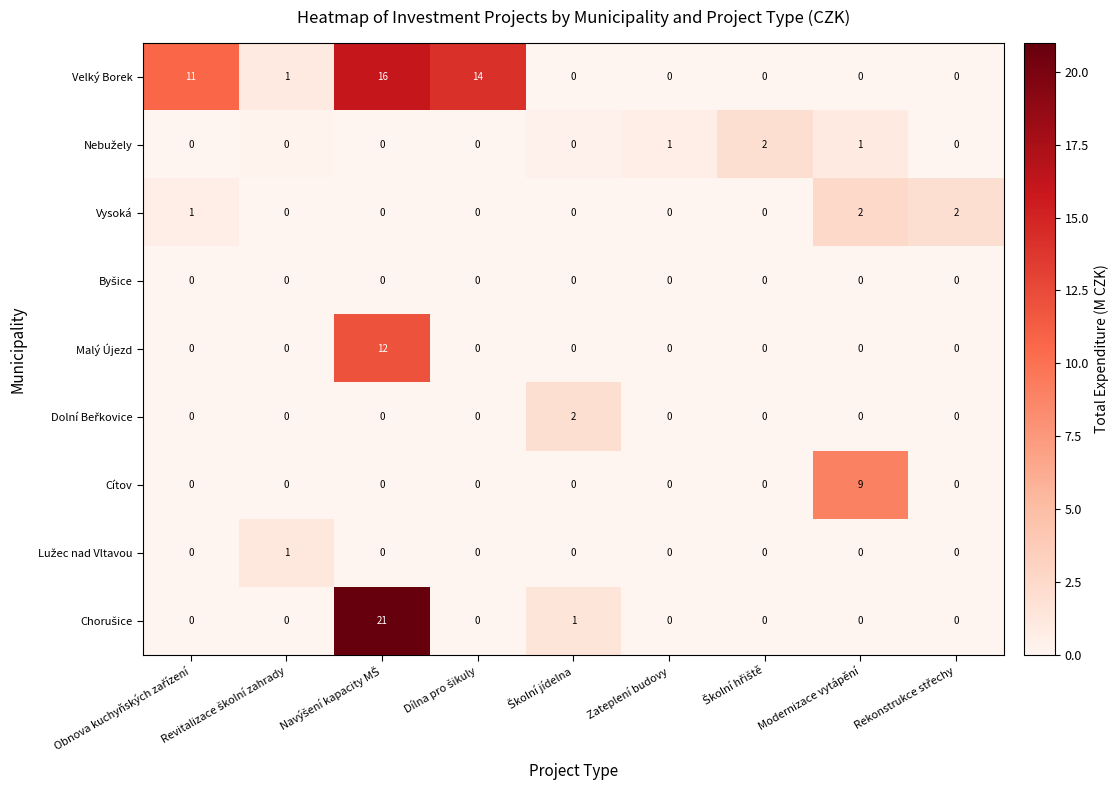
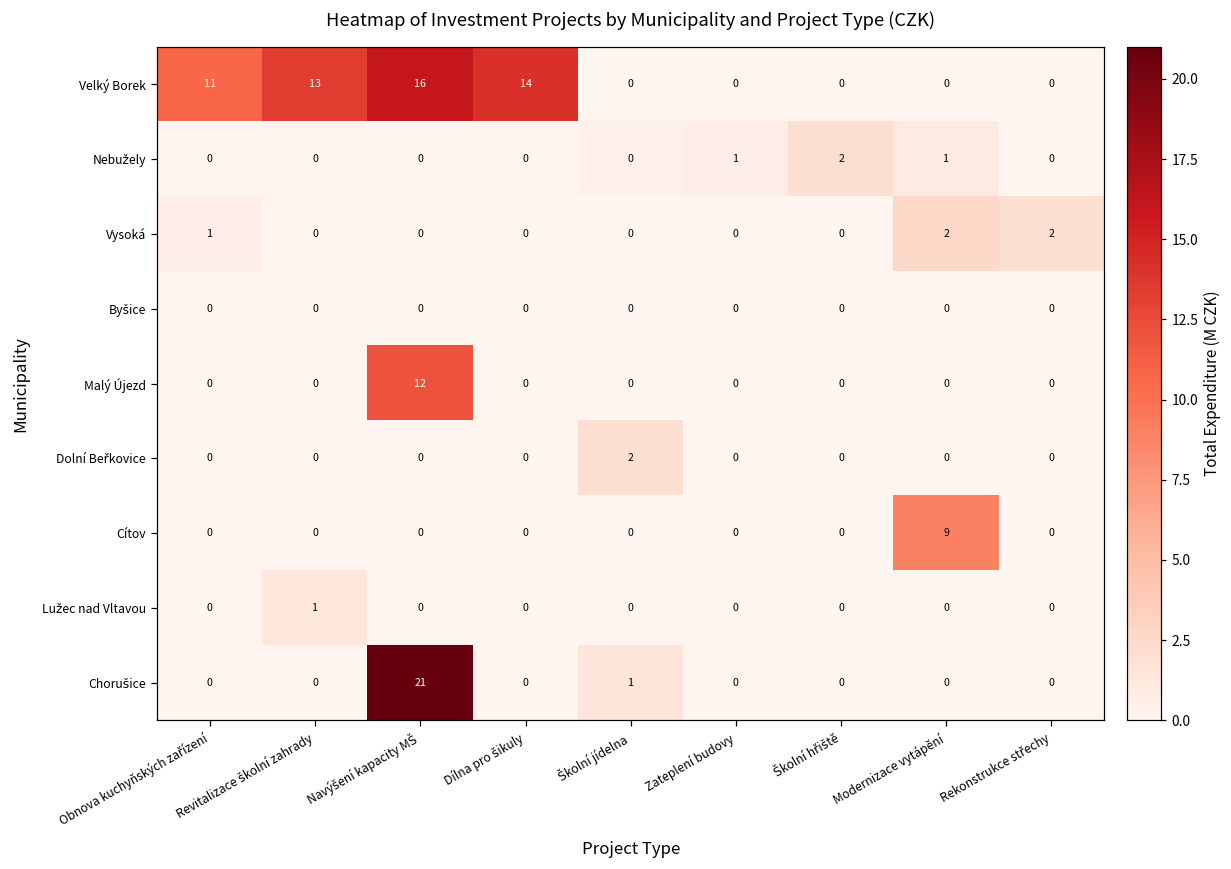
Velký Borek, Revitalizace školní zahrady: 1 -> 13
